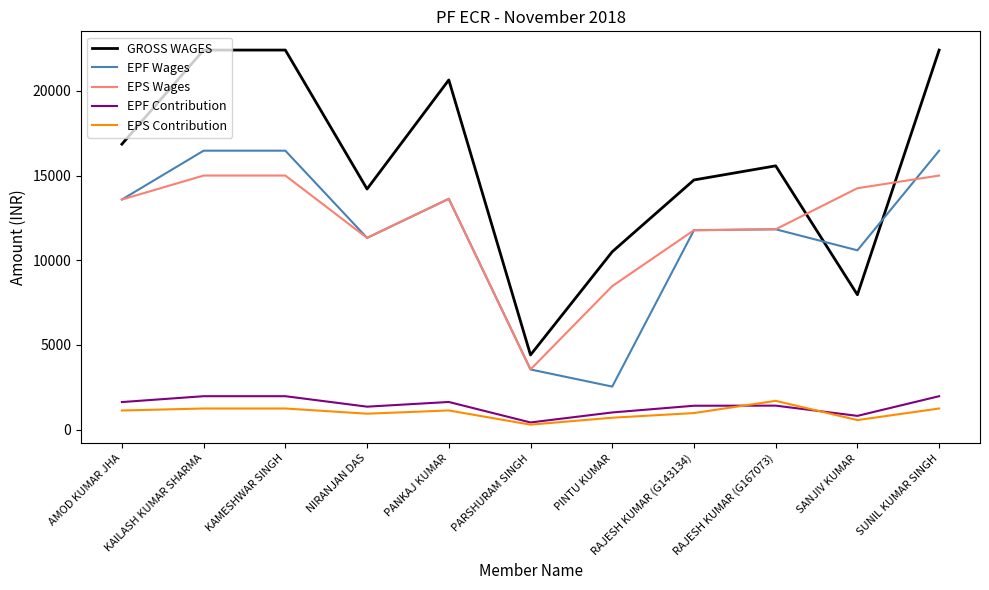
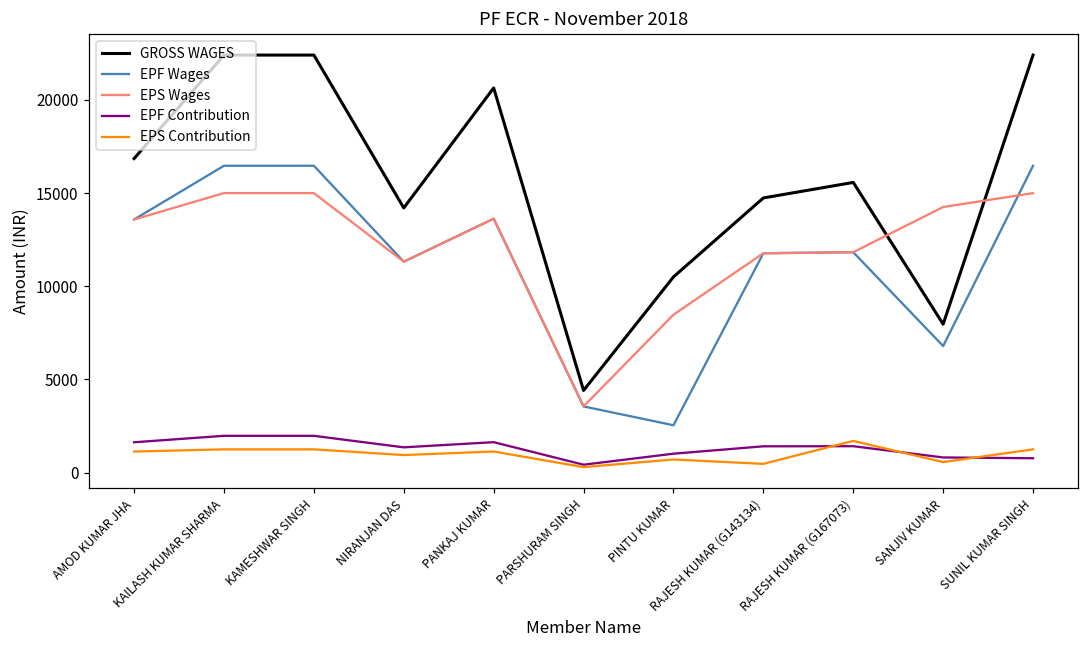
EPS Contribution, RAJESH KUMAR (G143134): 1000 -> 500
EPF Wages, SANJIV KUMAR: 10600 -> 6800
EPF Contribution, SUNIL KUMAR SINGH: 2000 -> 800
